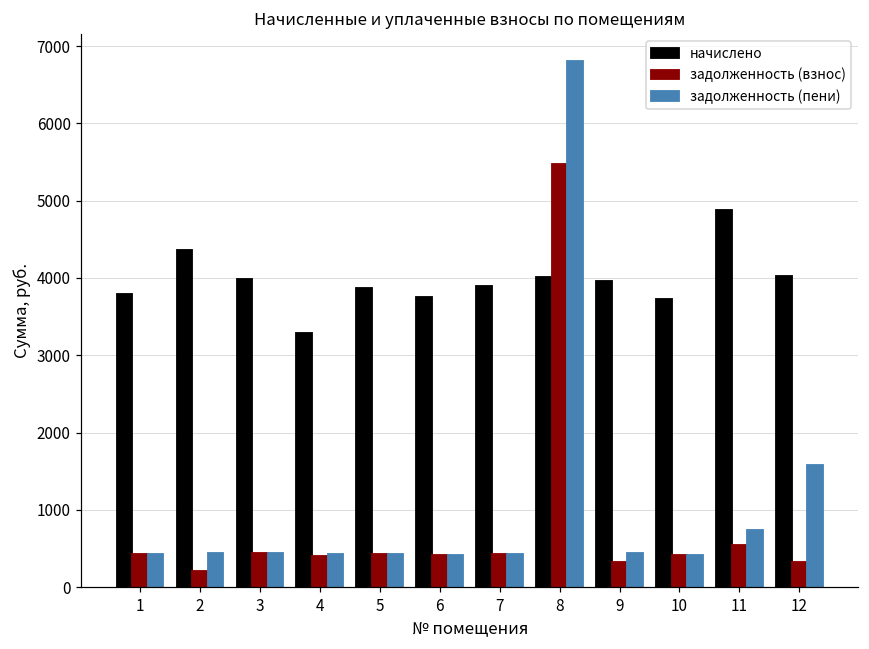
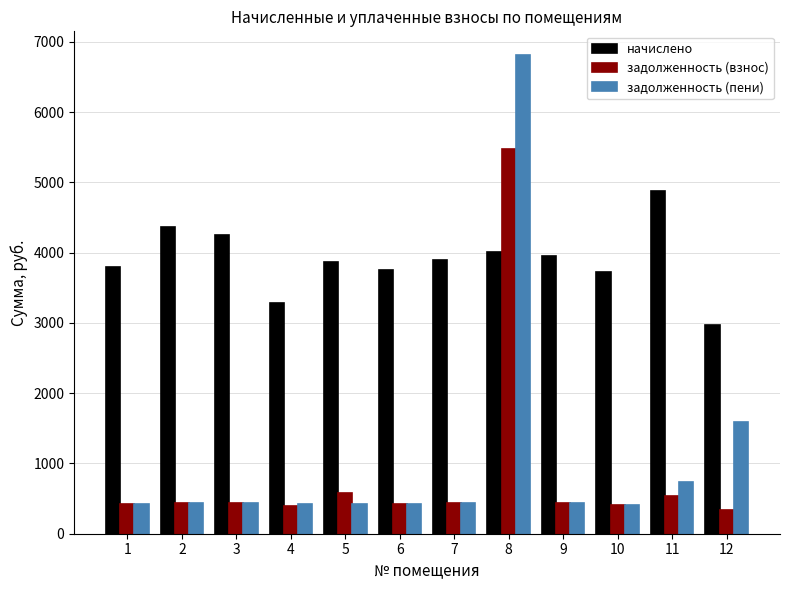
задолженность (взнос), 2: 200 -> 400
начислено, 3: 4000 -> 4300
задолженность (взнос), 5: 400 -> 600
задолженность (взнос), 9: 300 -> 400
начислено, 12: 4000 -> 3000
